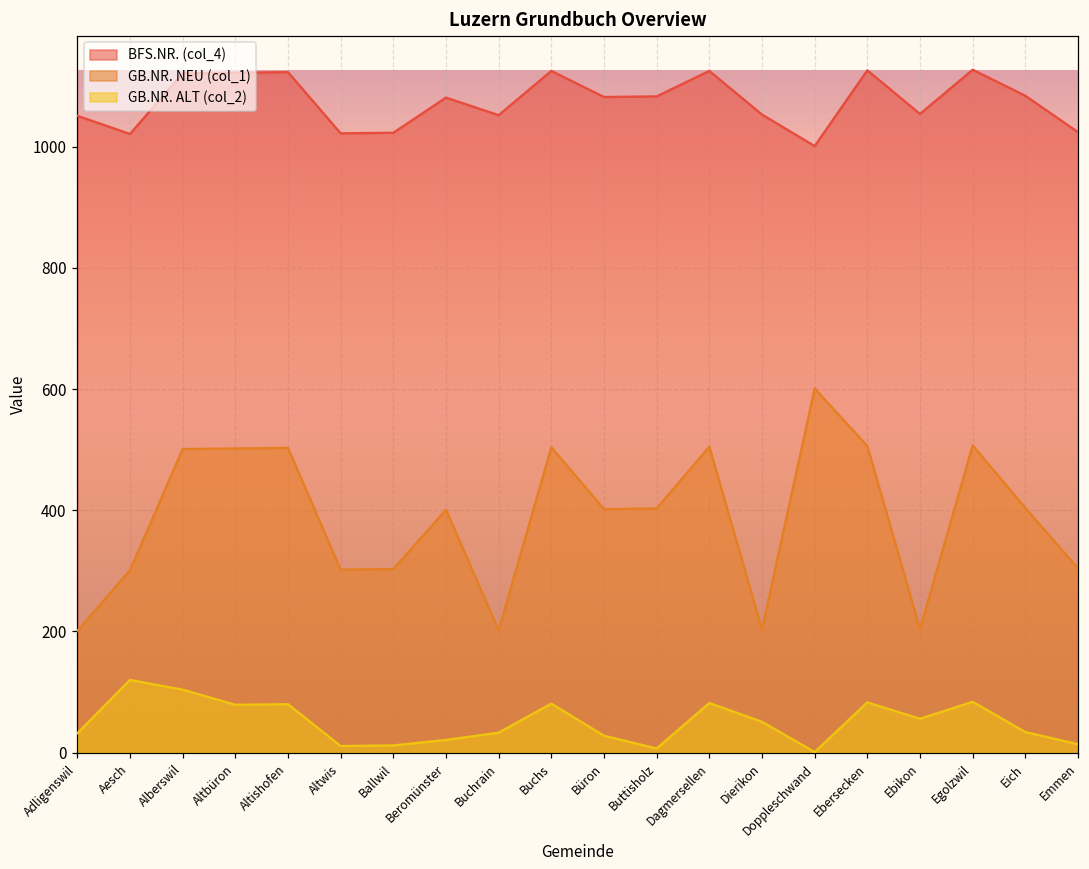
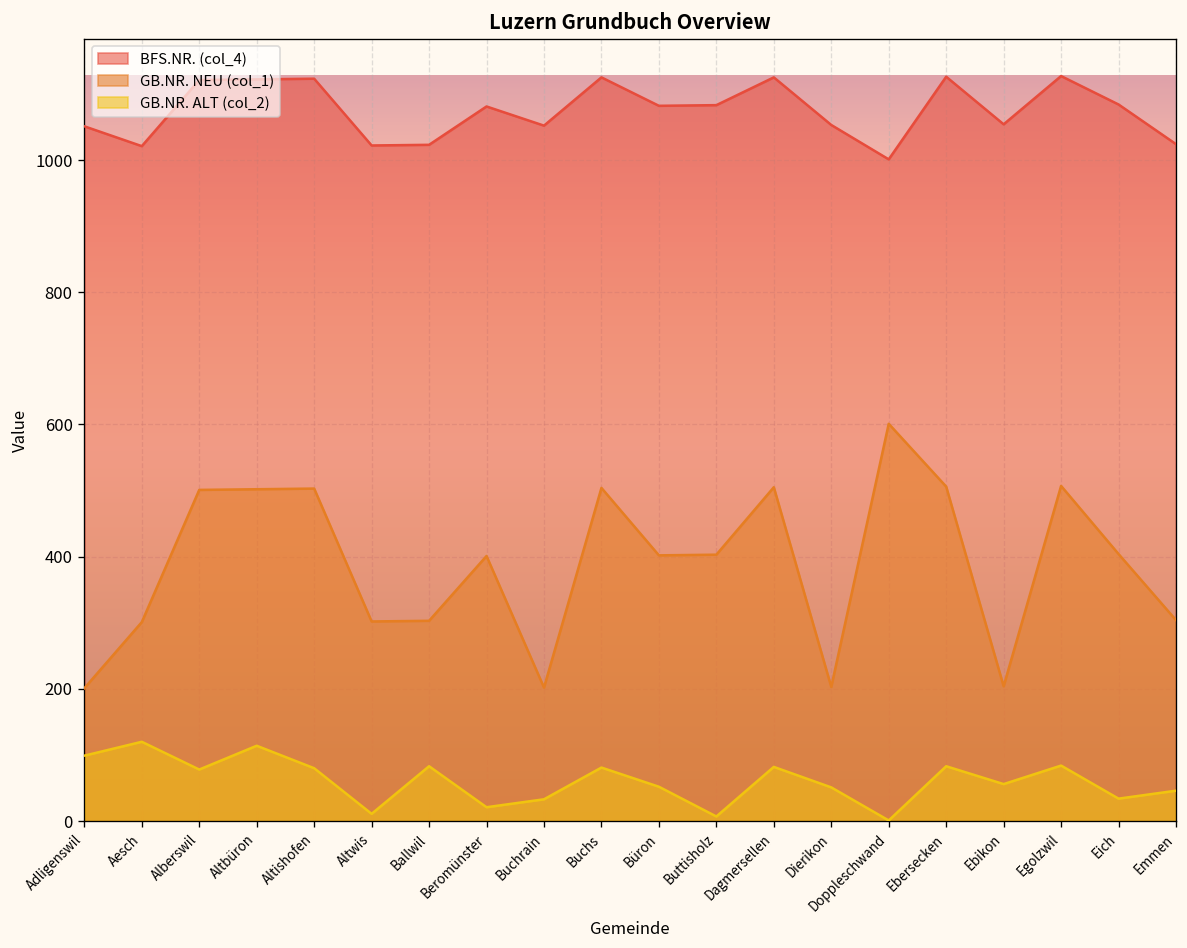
GB.NR. ALT (col_2), Adligenswil: 30 -> 100
GB.NR. ALT (col_2), Alberswil: 100 -> 80
GB.NR. ALT (col_2), Altbüron: 80 -> 110
GB.NR. ALT (col_2), Ballwil: 10 -> 80
GB.NR. ALT (col_2), Büron: 30 -> 50
GB.NR. ALT (col_2), Emmen: 10 -> 50
